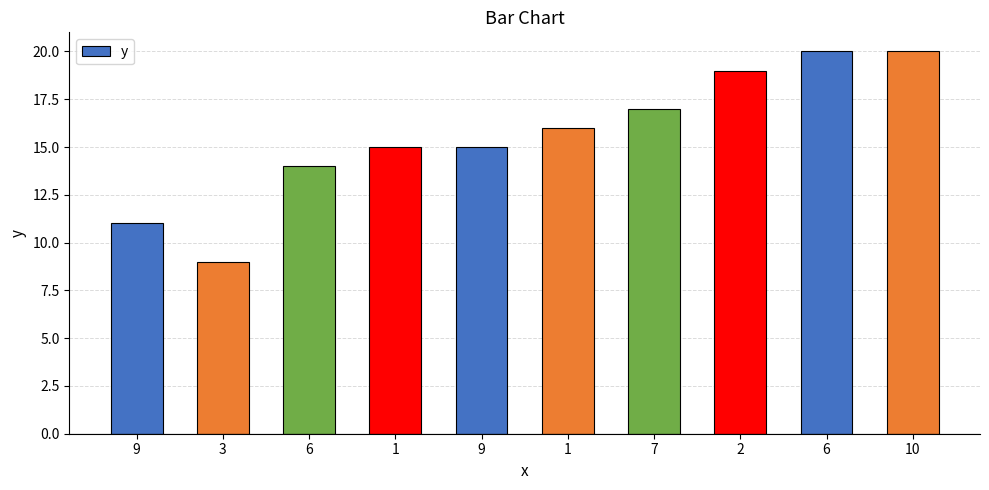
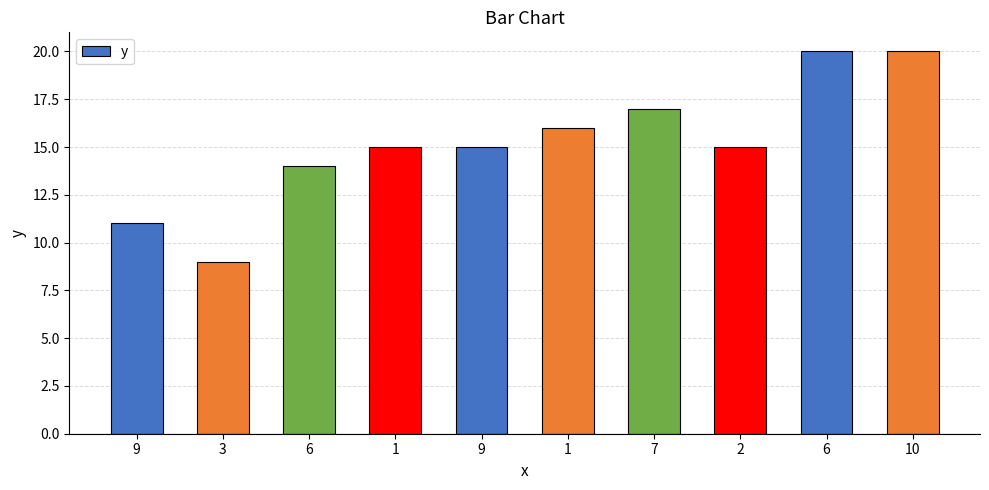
2: 19 -> 15
